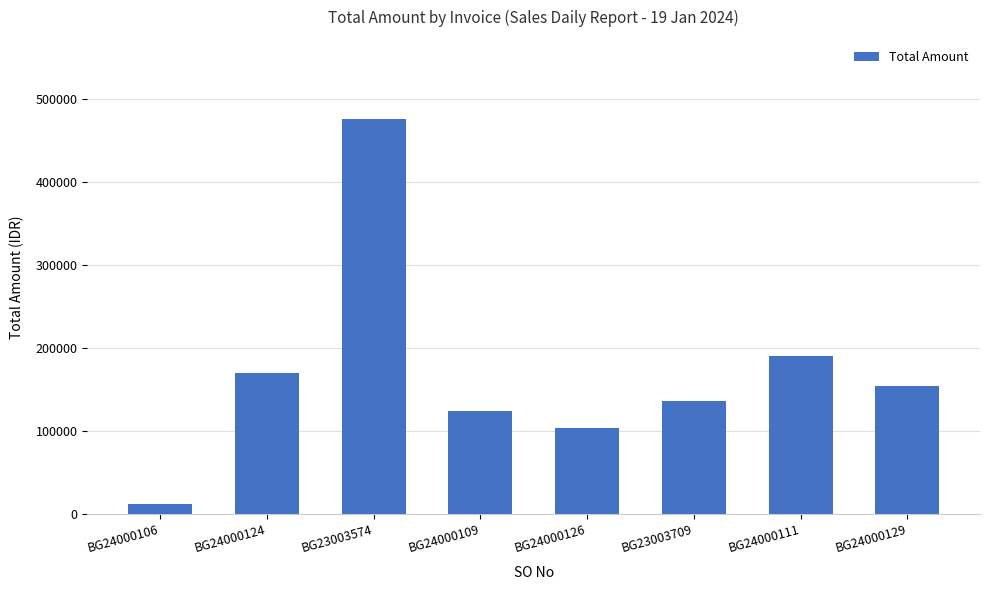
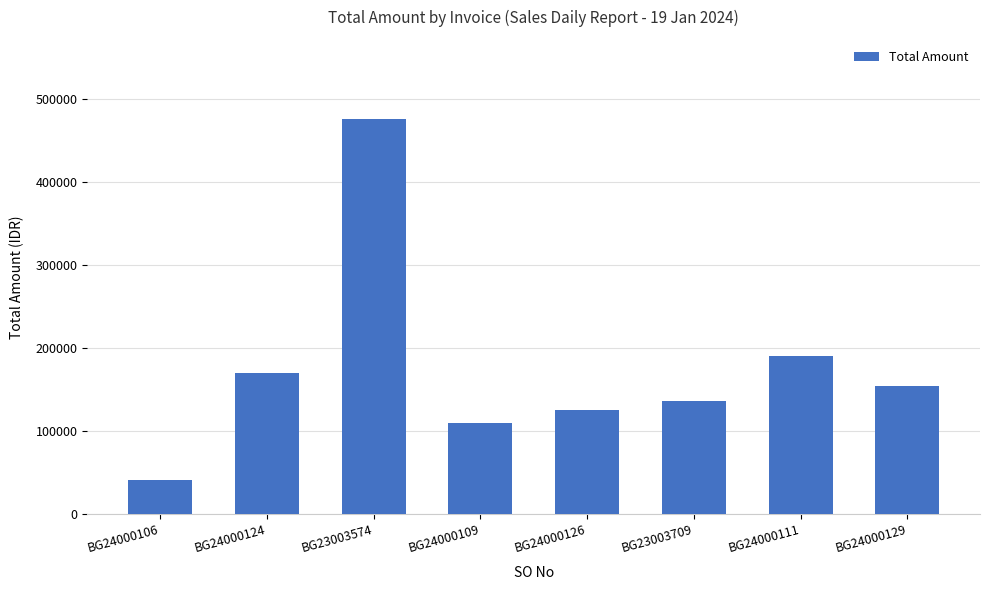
BG24000106: 10000 -> 40000
BG24000109: 120000 -> 110000
BG24000126: 100000 -> 130000
